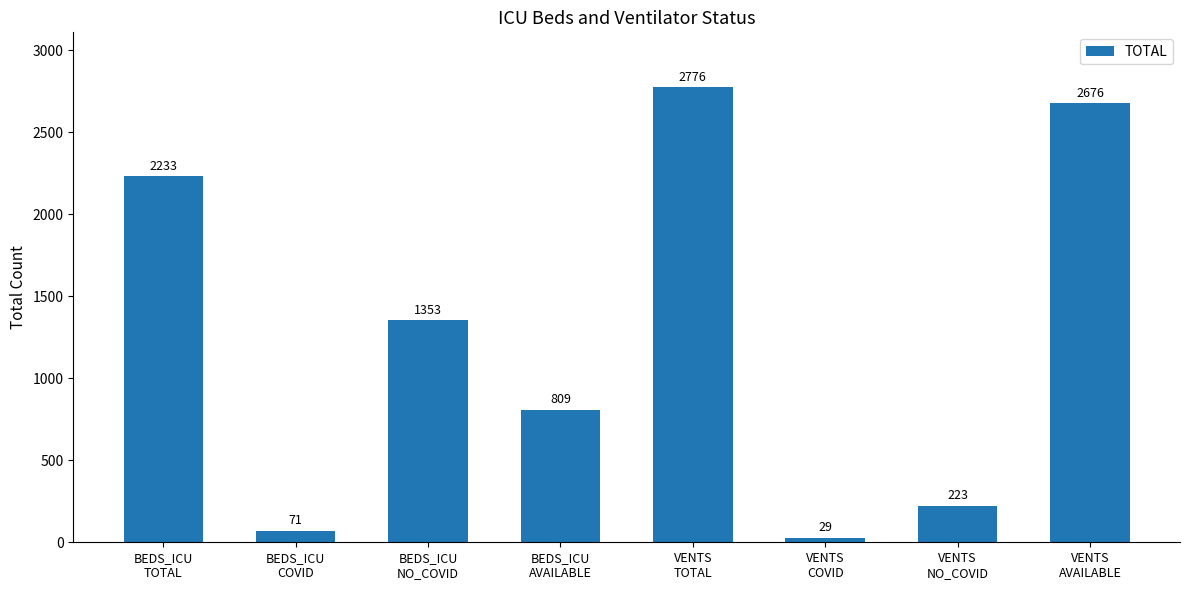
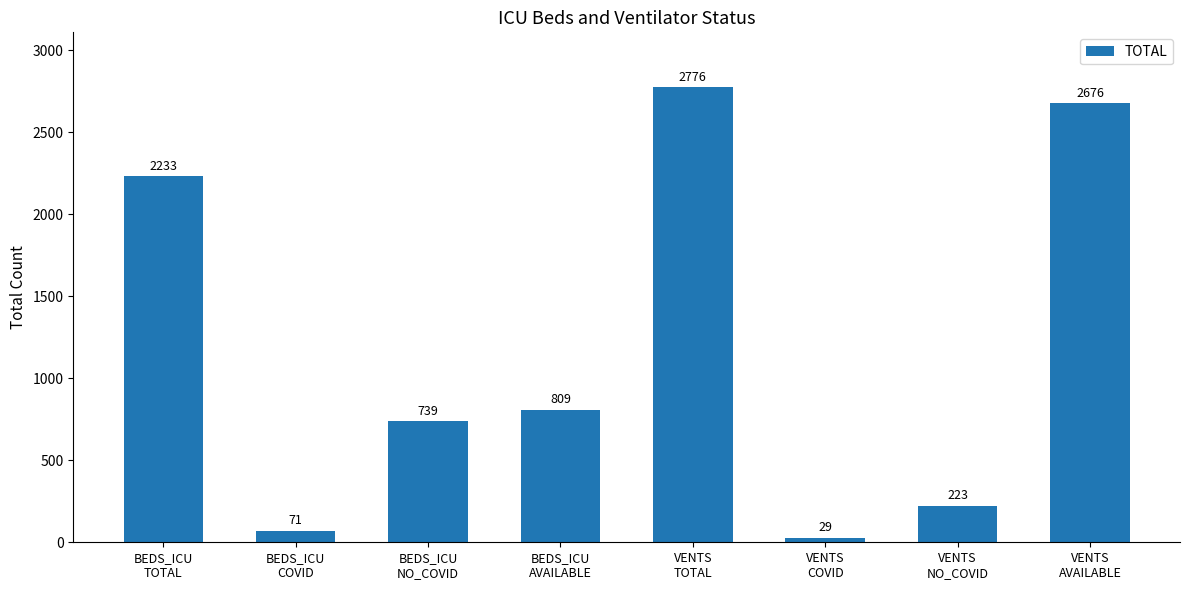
BEDS_ICU NO_COVID: 1353 -> 739
